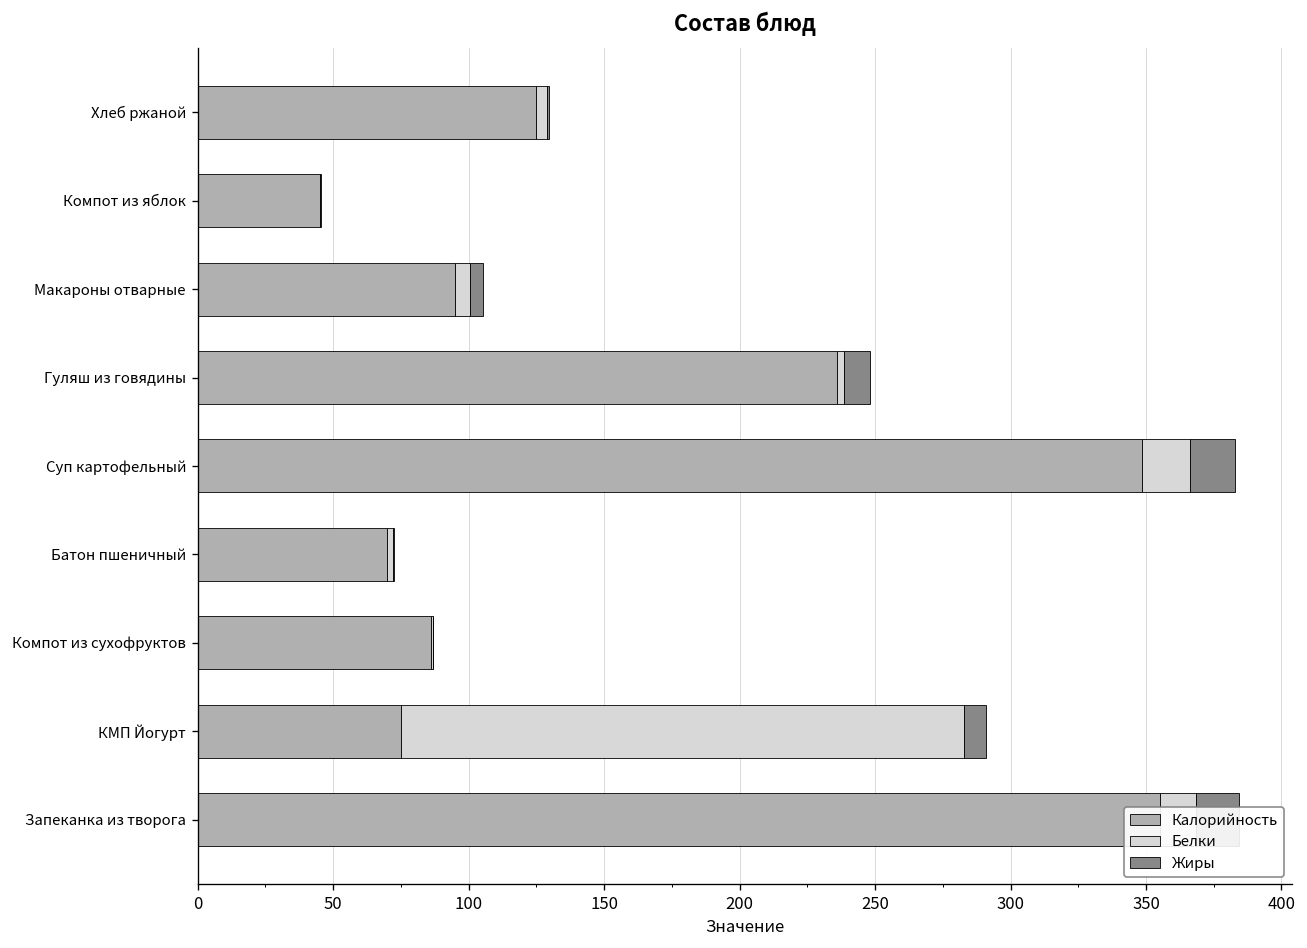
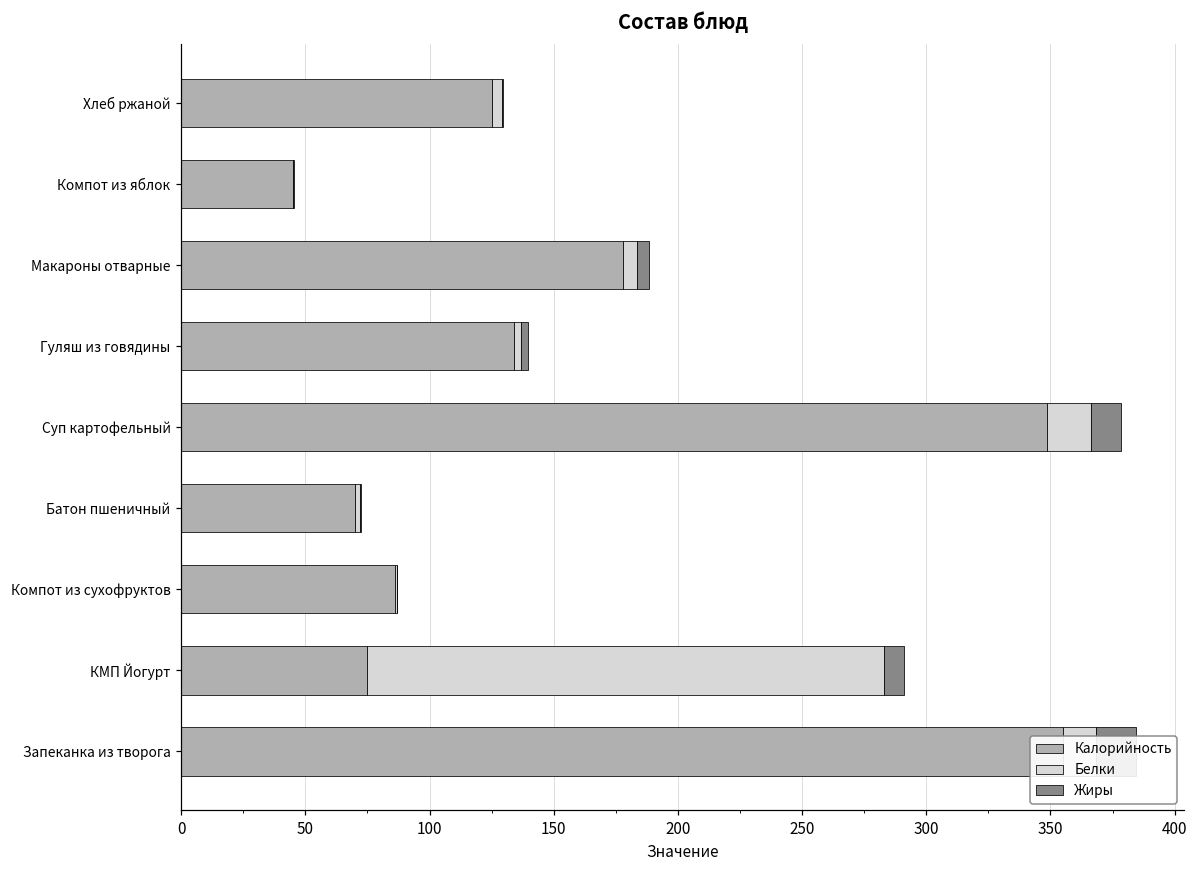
Калорийность, Макароны отварные: 95 -> 178
Калорийность, Гуляш из говядины: 236 -> 134
Жиры, Гуляш из говядины: 10 -> 3
Жиры, Суп картофельный: 17 -> 12
